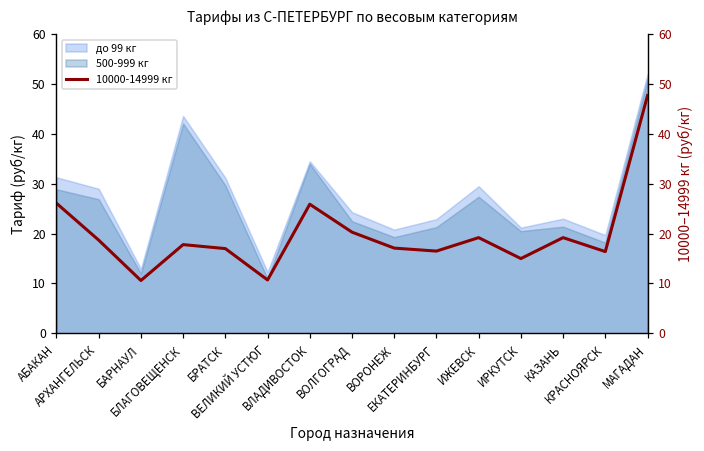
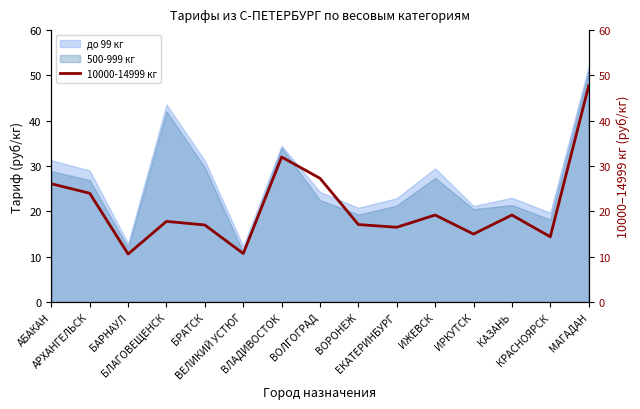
10000-14999 кг, АРХАНГЕЛЬСК: 19 -> 24
10000-14999 кг, ВЛАДИВОСТОК: 26 -> 32
10000-14999 кг, ВОЛГОГРАД: 20 -> 27
10000-14999 кг, КРАСНОЯРСК: 16 -> 14
